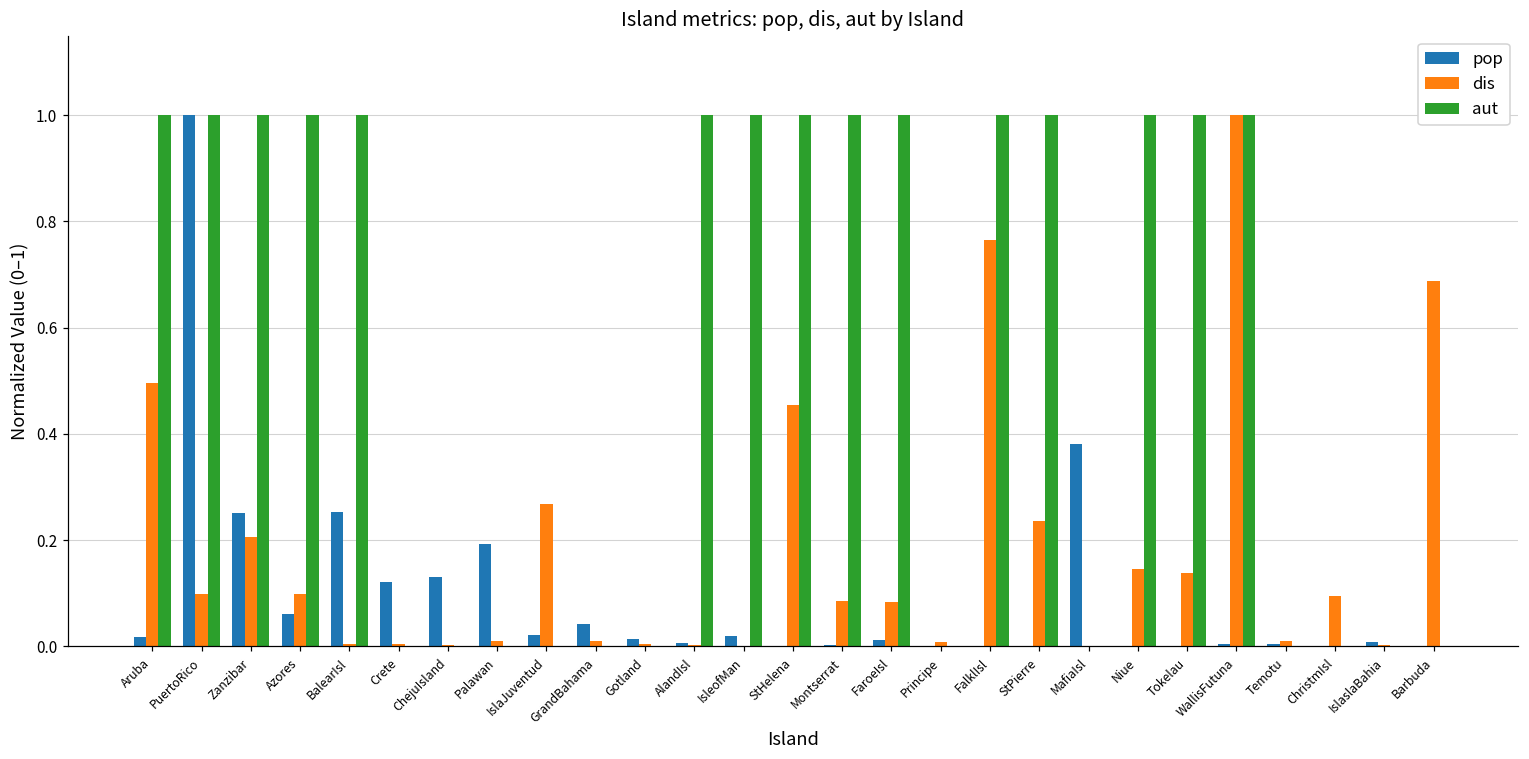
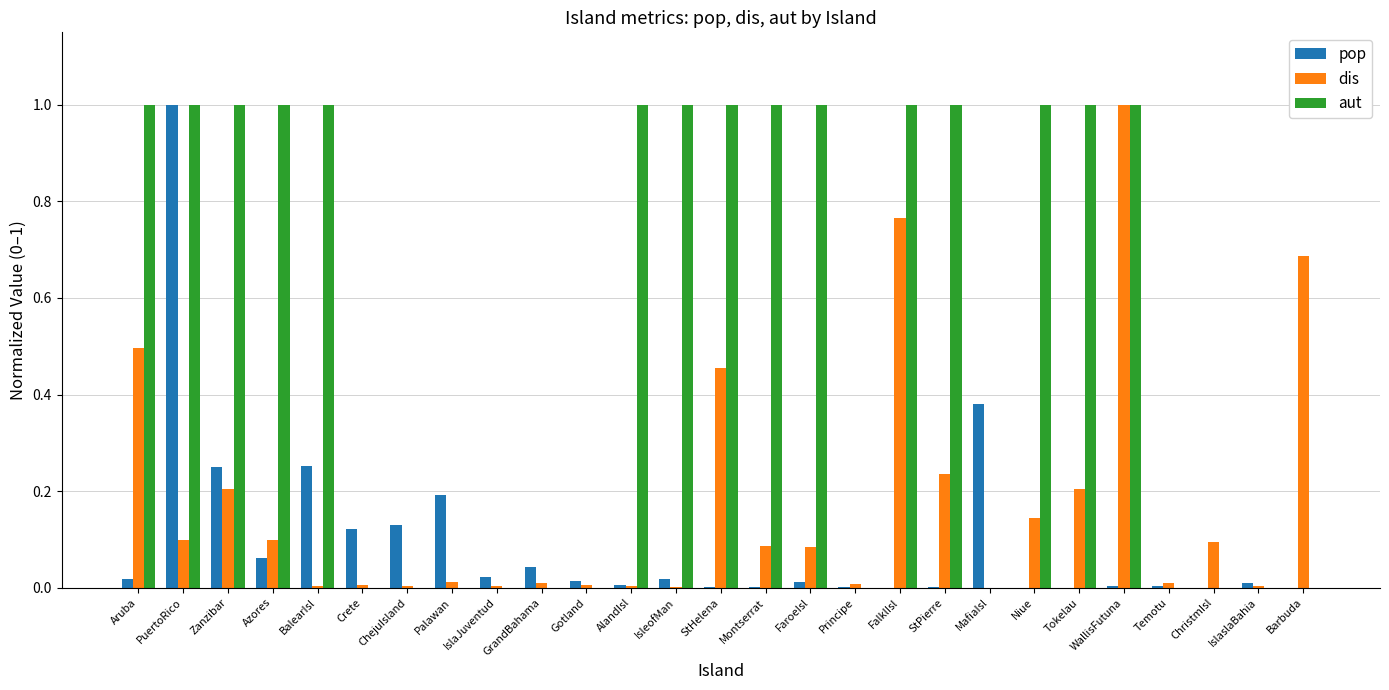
dis, IslaJuventud: 0.27 -> 0.00
dis, Tokelau: 0.14 -> 0.20
